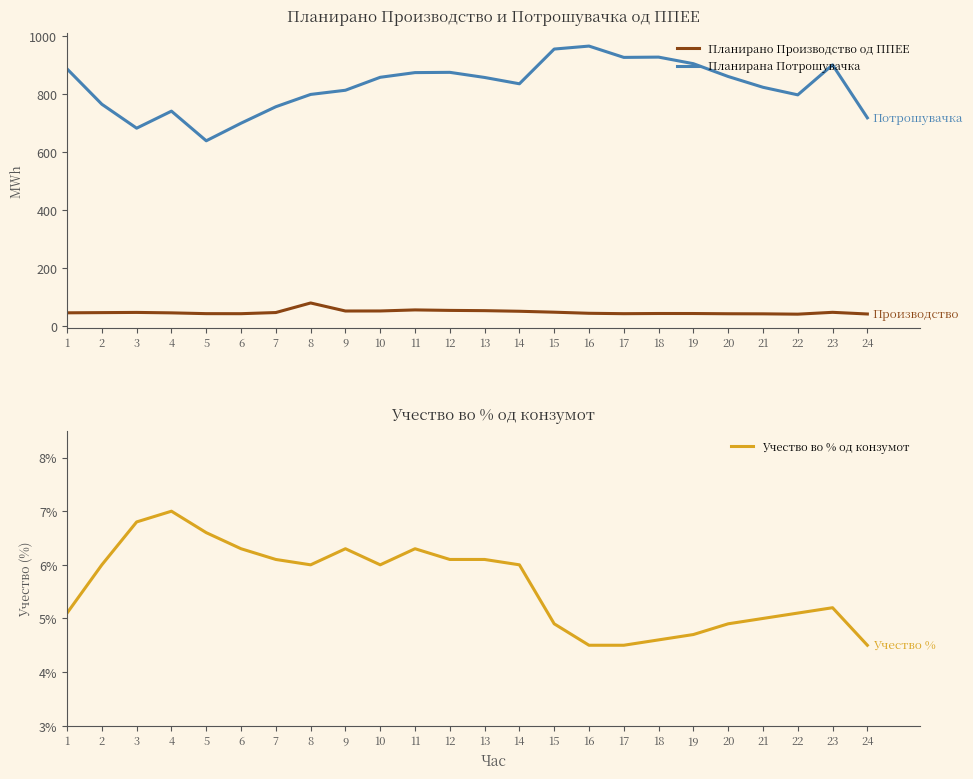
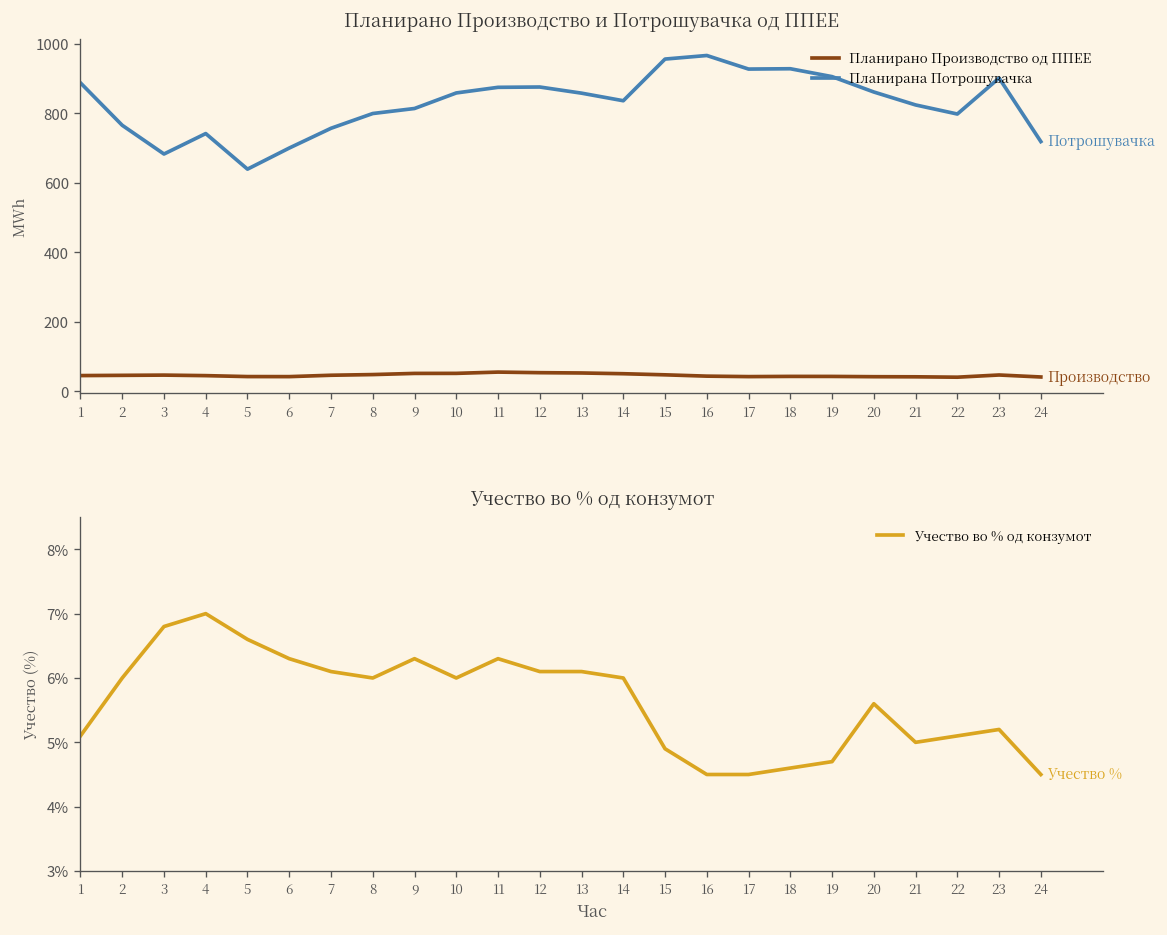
Планирано Производство и Потрошувачка од ППЕЕ, Планирано Производство од ППЕЕ, 8: 80 -> 50
Учество во % од конзумот, 20: 4.9% -> 5.6%
